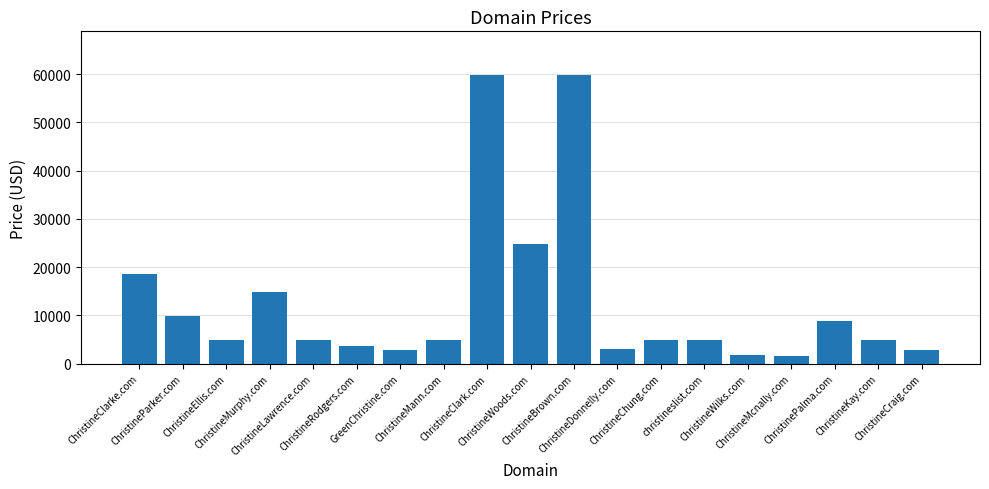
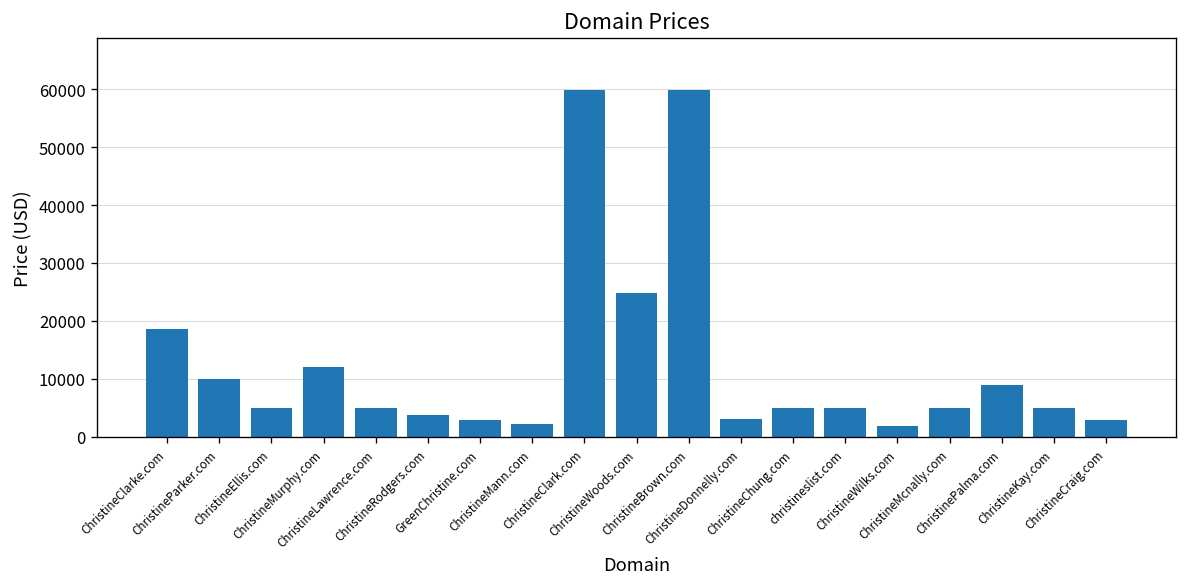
ChristineMurphy.com: 15000 -> 12000
ChristineMann.com: 5000 -> 2000
ChristineMcnally.com: 2000 -> 5000
